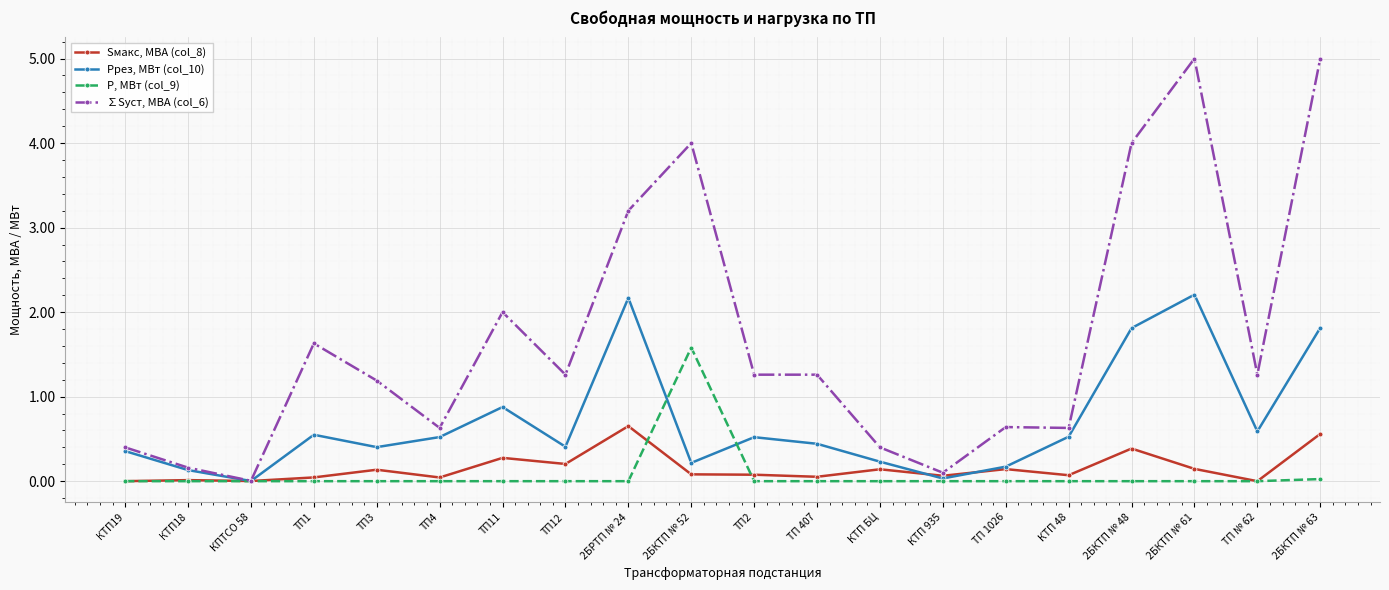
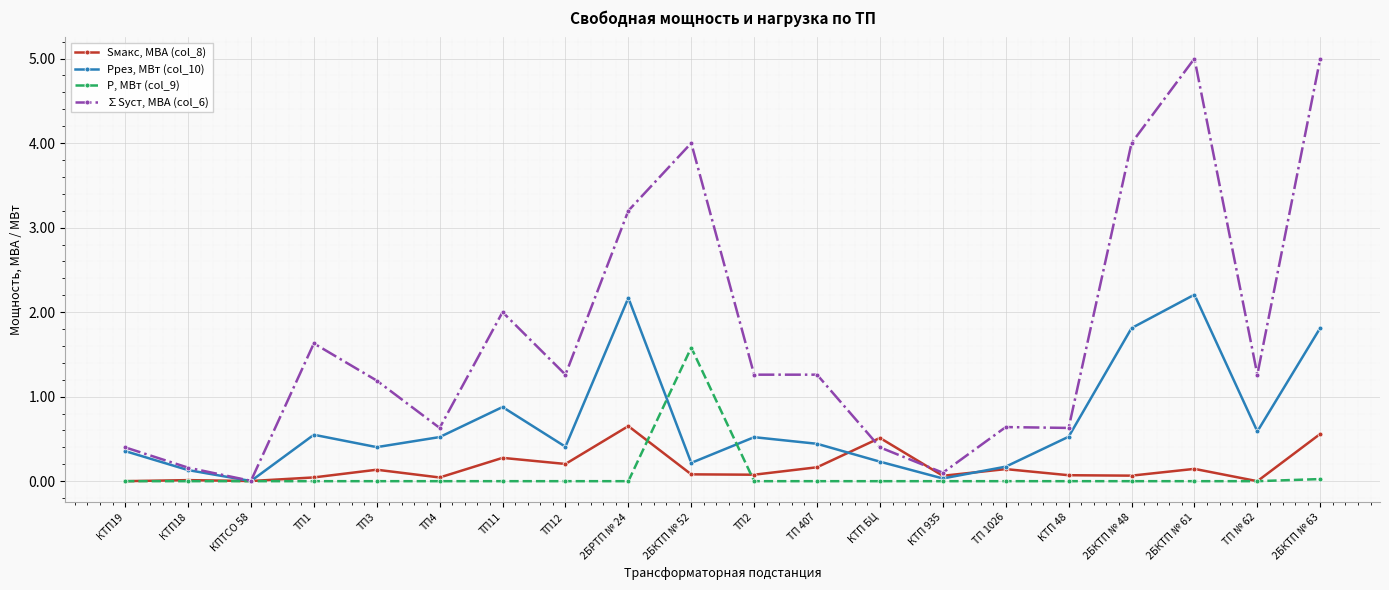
Sмакс, МВА (col_8), ТП 407: 0.1 -> 0.2
Sмакс, МВА (col_8), КТП БЦ: 0.1 -> 0.5
Sмакс, МВА (col_8), 2БКТП № 48: 0.4 -> 0.1
